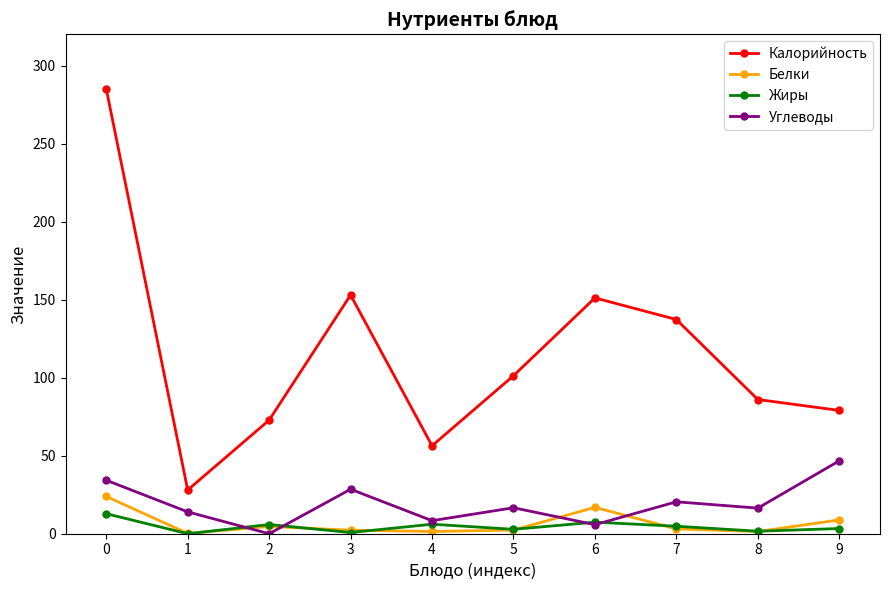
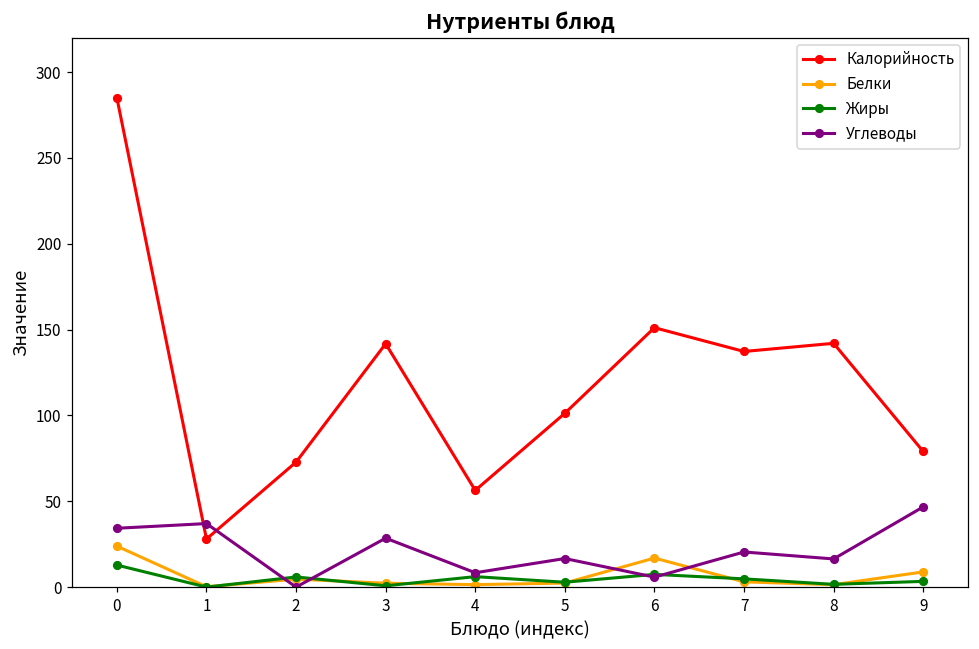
Углеводы, 1: 14 -> 37
Калорийность, 3: 153 -> 142
Калорийность, 8: 86 -> 142
